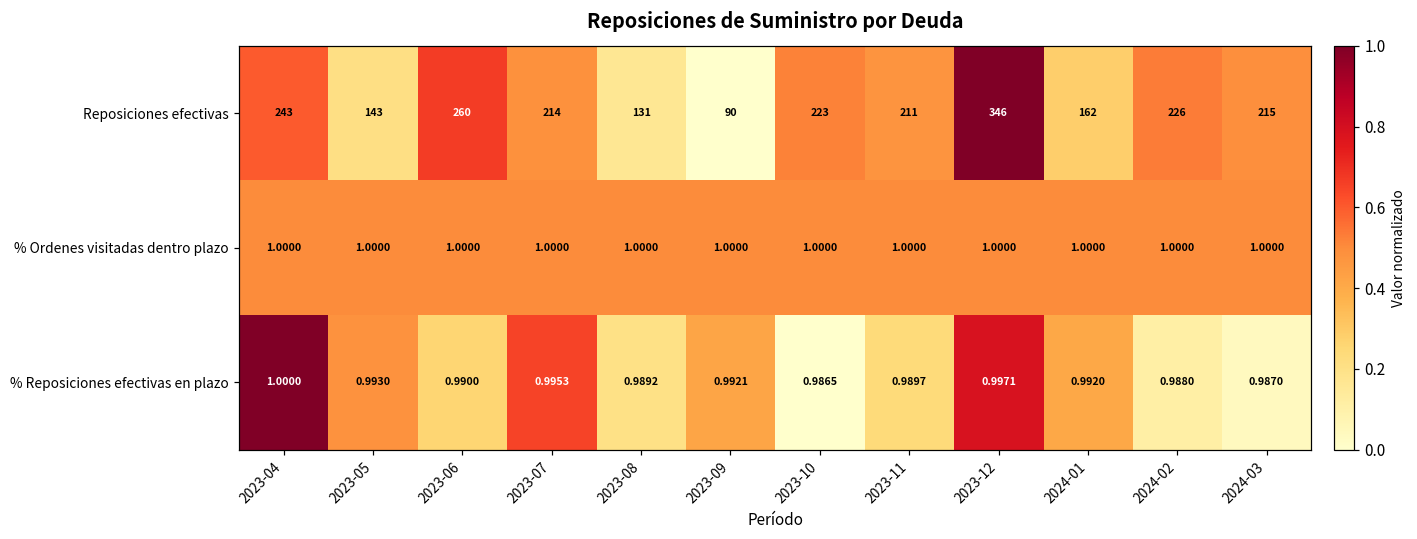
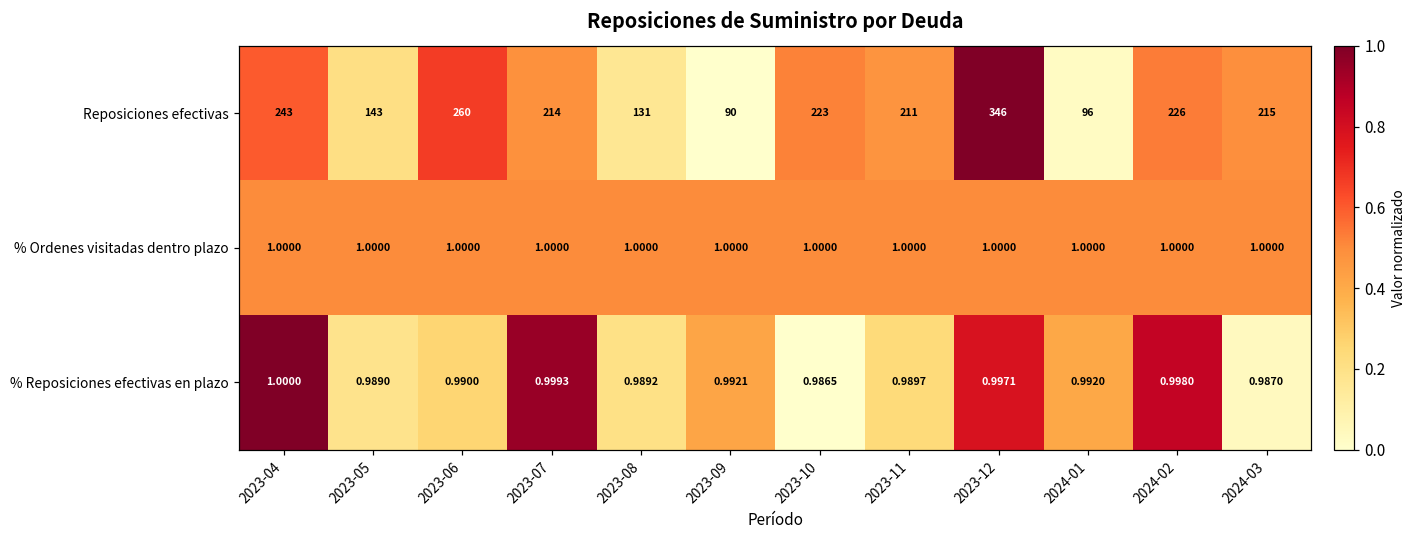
Reposiciones efectivas, 2024-01: 162 -> 96
% Reposiciones efectivas en plazo, 2023-05: 0.9930 -> 0.9890
% Reposiciones efectivas en plazo, 2023-07: 0.9953 -> 0.9993
% Reposiciones efectivas en plazo, 2024-02: 0.9880 -> 0.9980
